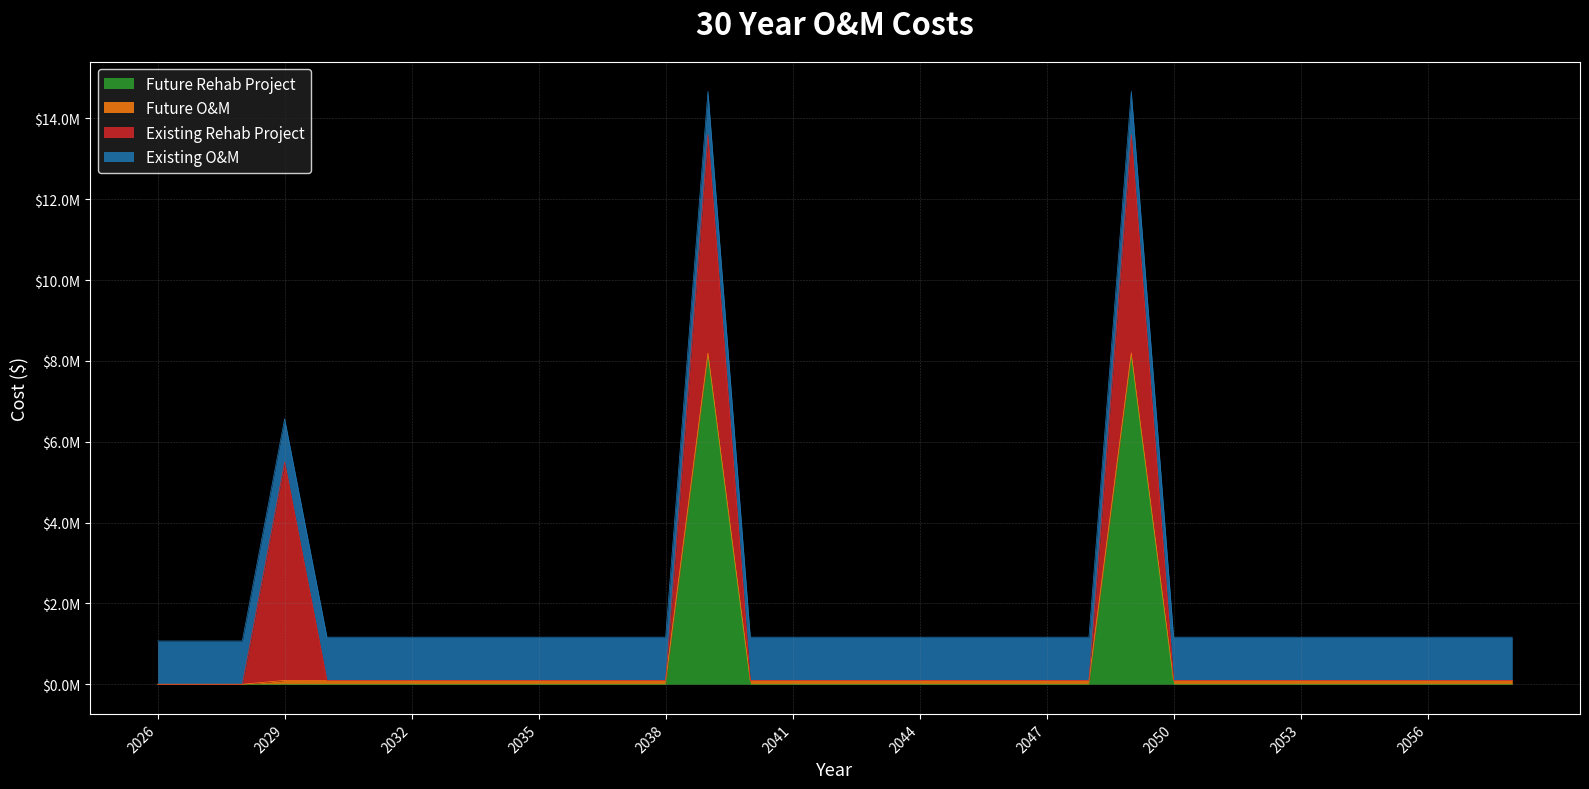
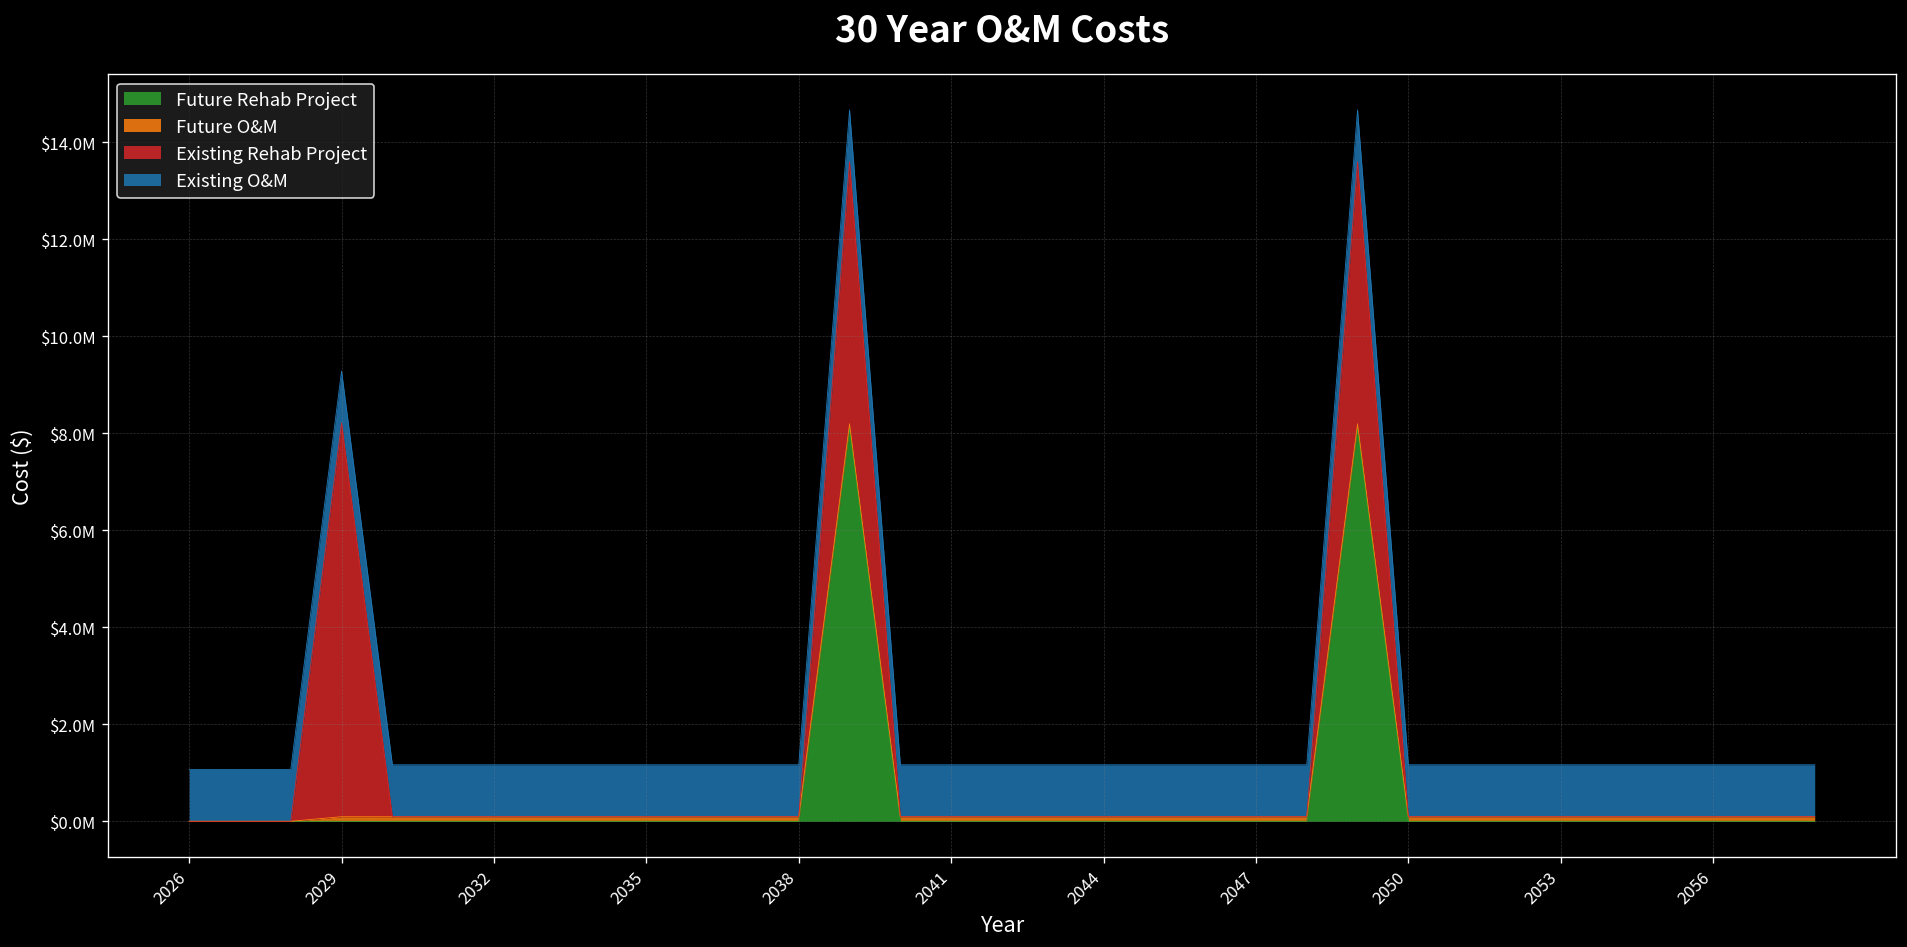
Existing Rehab Project, 2029: $5400000 -> $8100000
